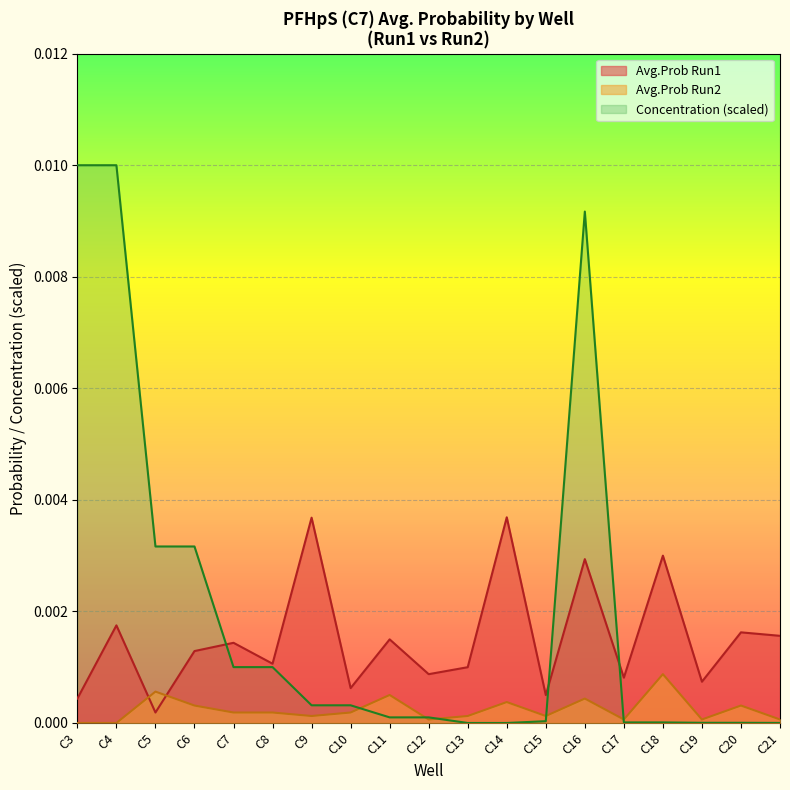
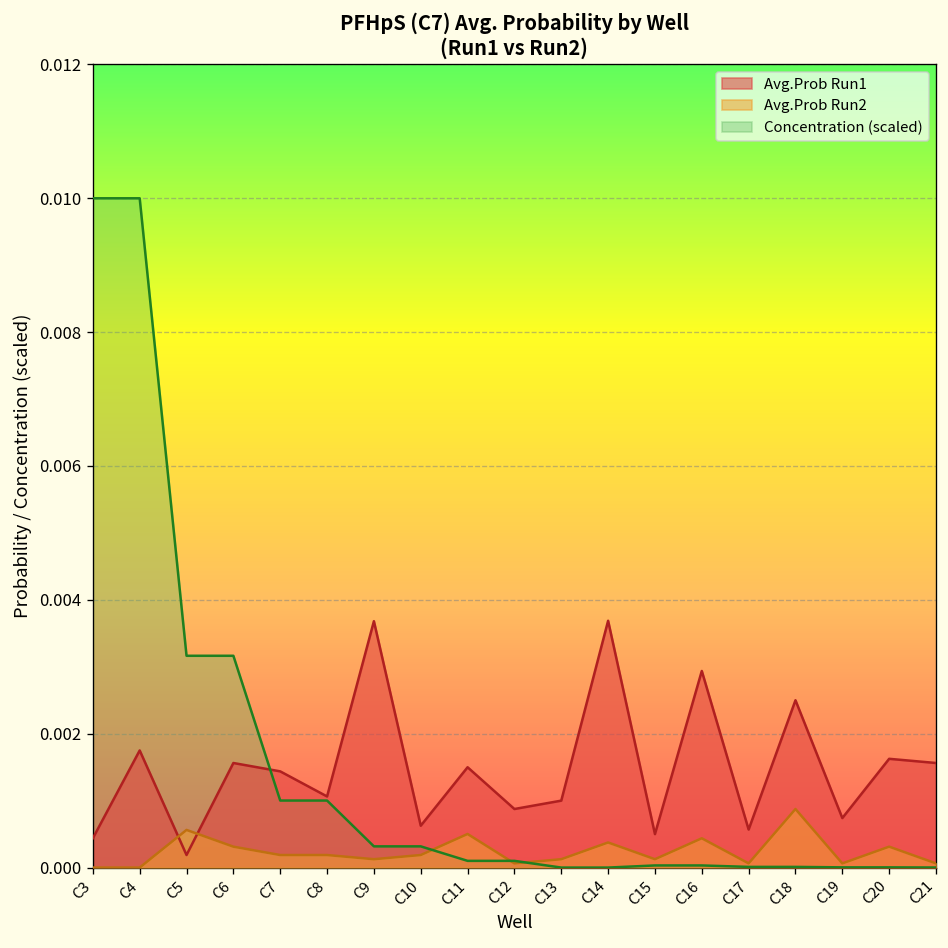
Avg.Prob Run1, C6: 0.0013 -> 0.0016
Concentration (scaled), C16: 0.0092 -> 0.0000
Avg.Prob Run1, C17: 0.0008 -> 0.0006
Avg.Prob Run1, C18: 0.0030 -> 0.0025
